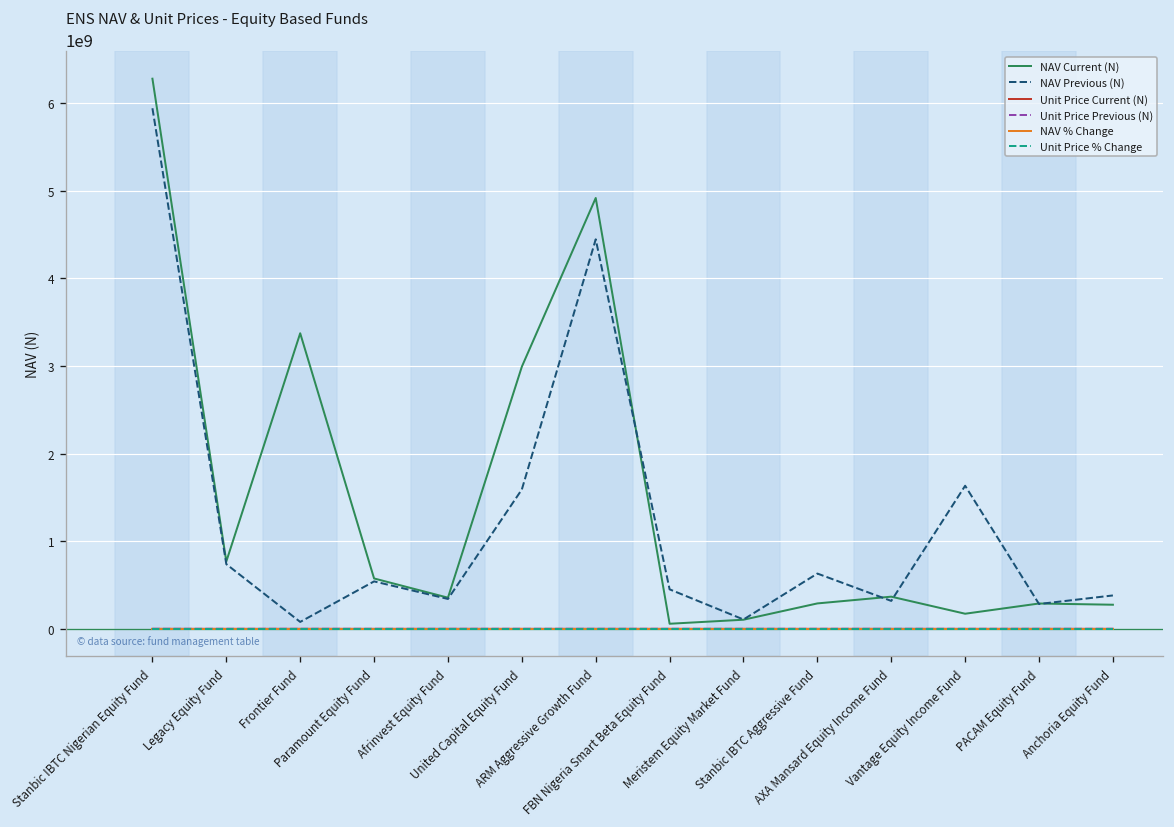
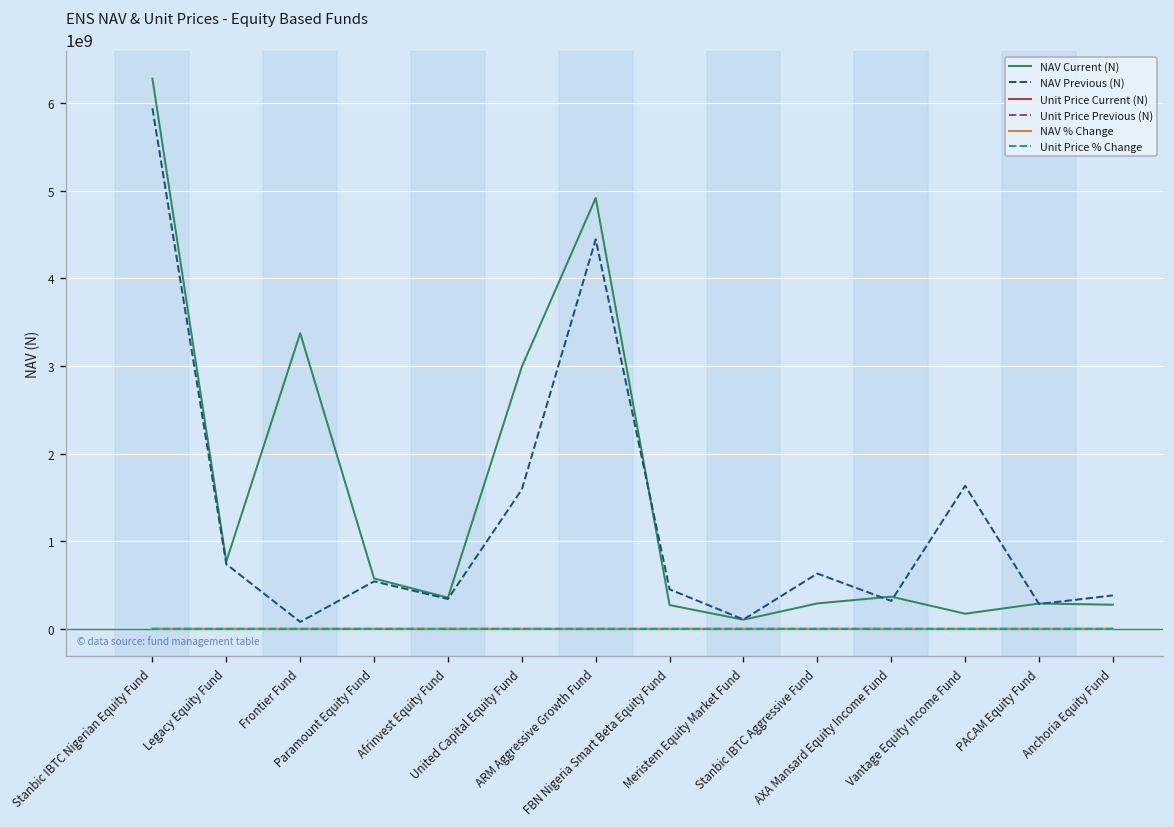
NAV Current (N), FBN Nigeria Smart Beta Equity Fund: 100000000 -> 300000000
